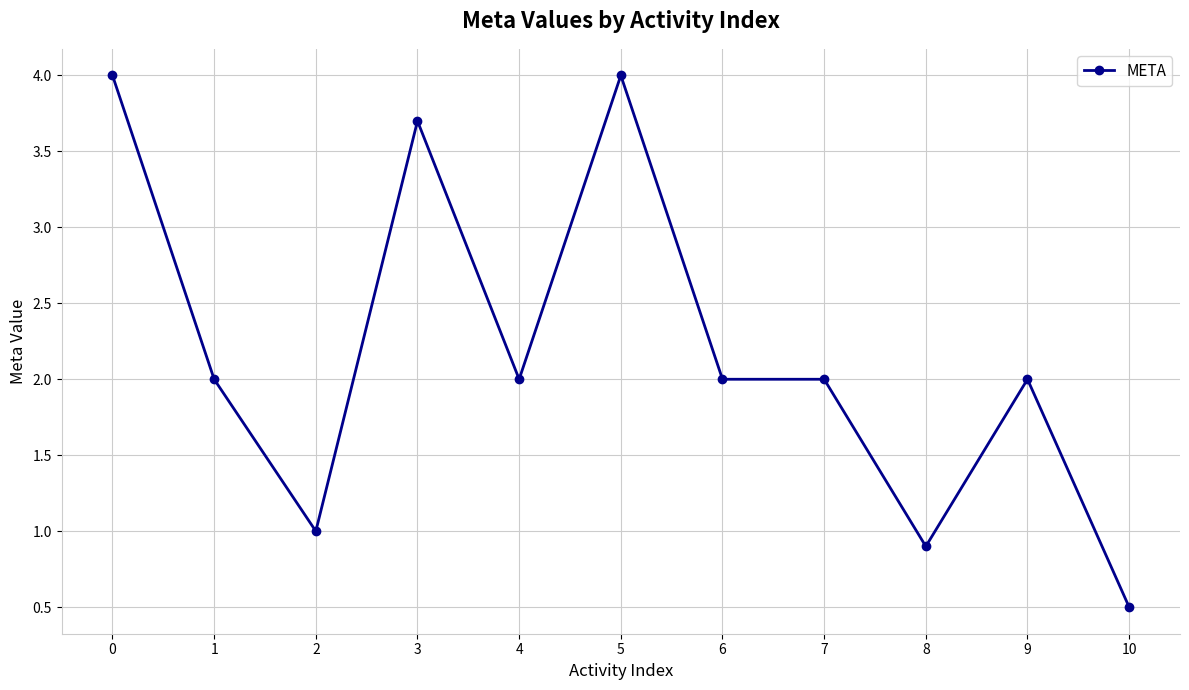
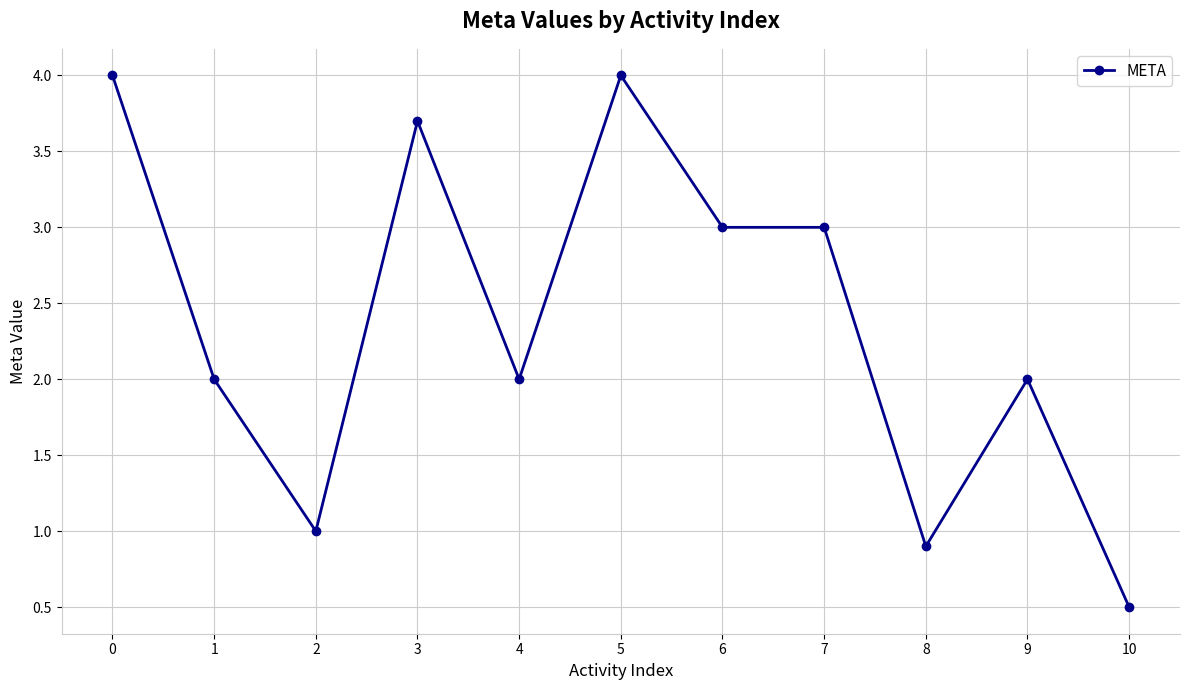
6: 2 -> 3
7: 2 -> 3
